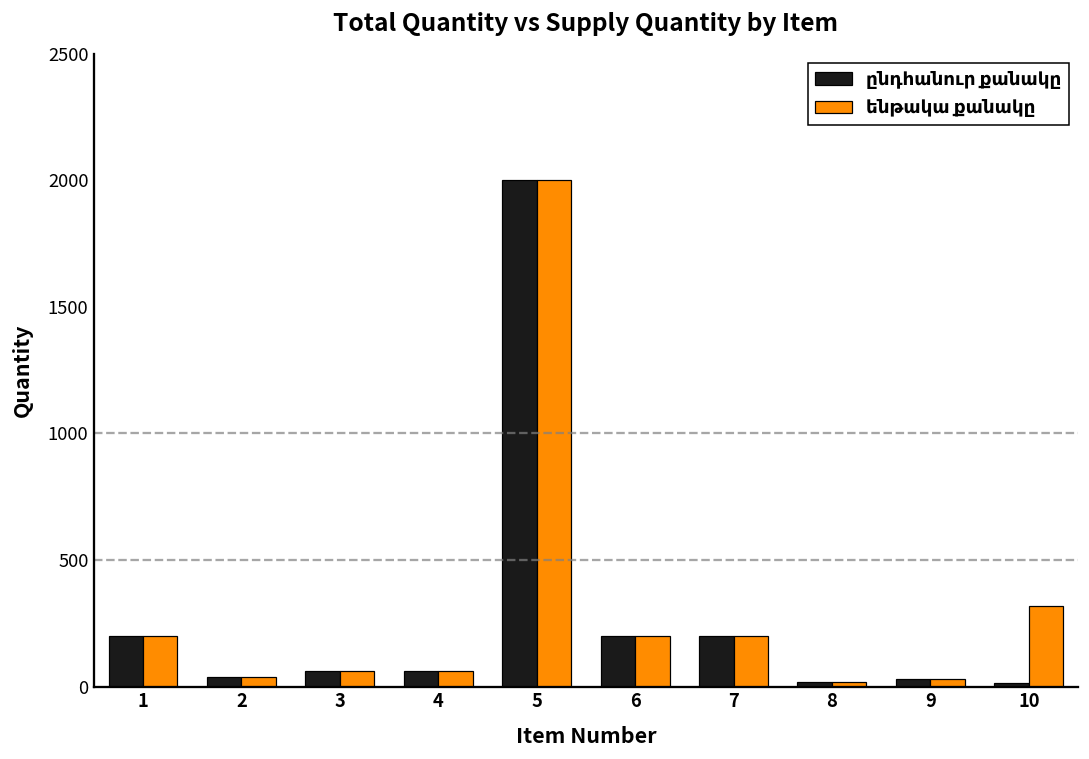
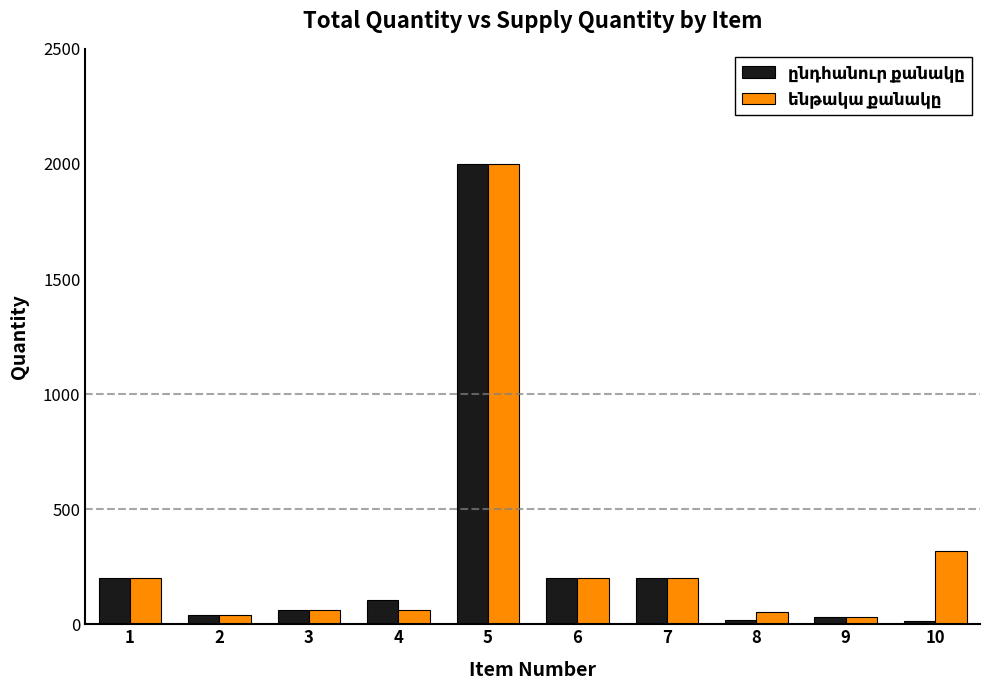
ընդհանուր քանակը, 4: 60 -> 110
ենթակա քանակը, 8: 20 -> 50
